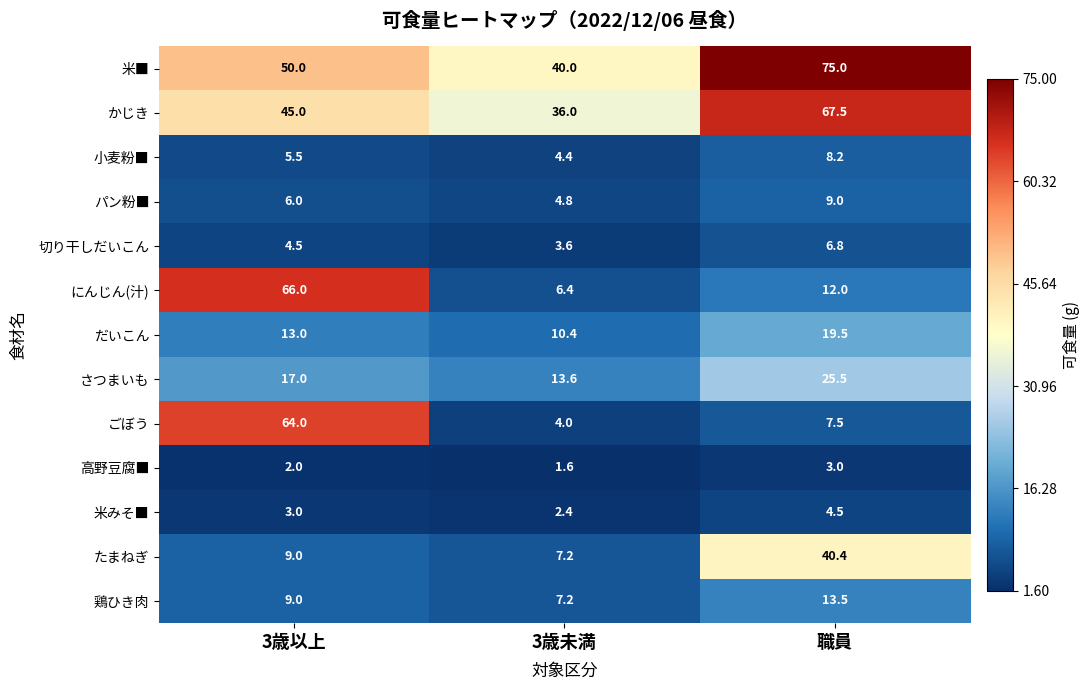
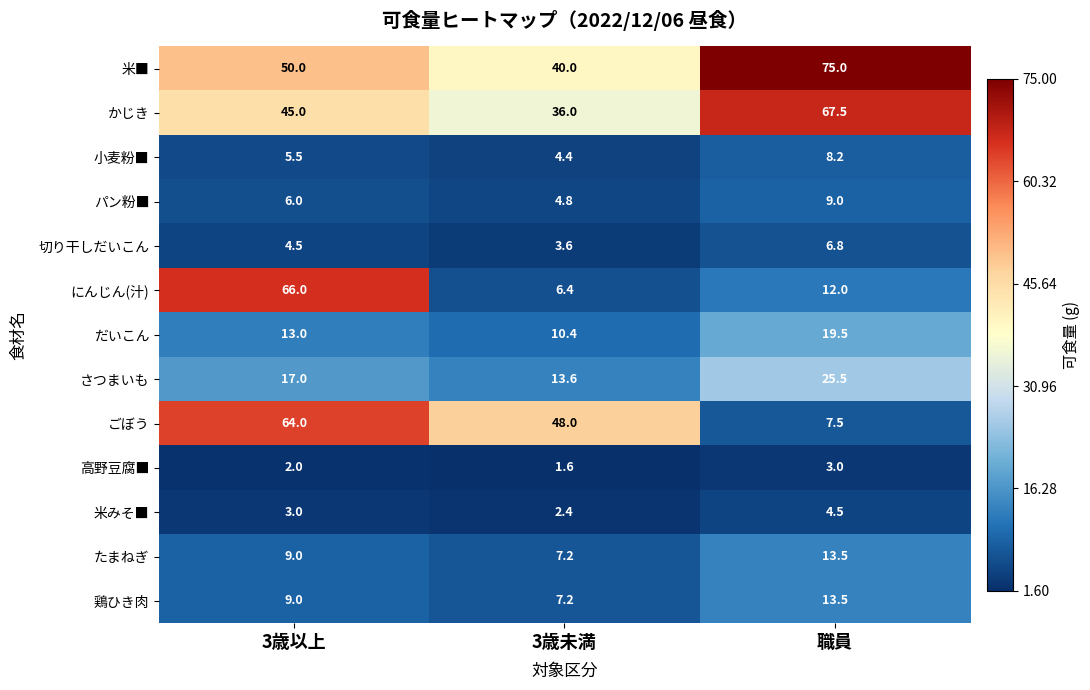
ごぼう, 3歳未満: 4.0 -> 48.0
たまねぎ, 職員: 40.4 -> 13.5
